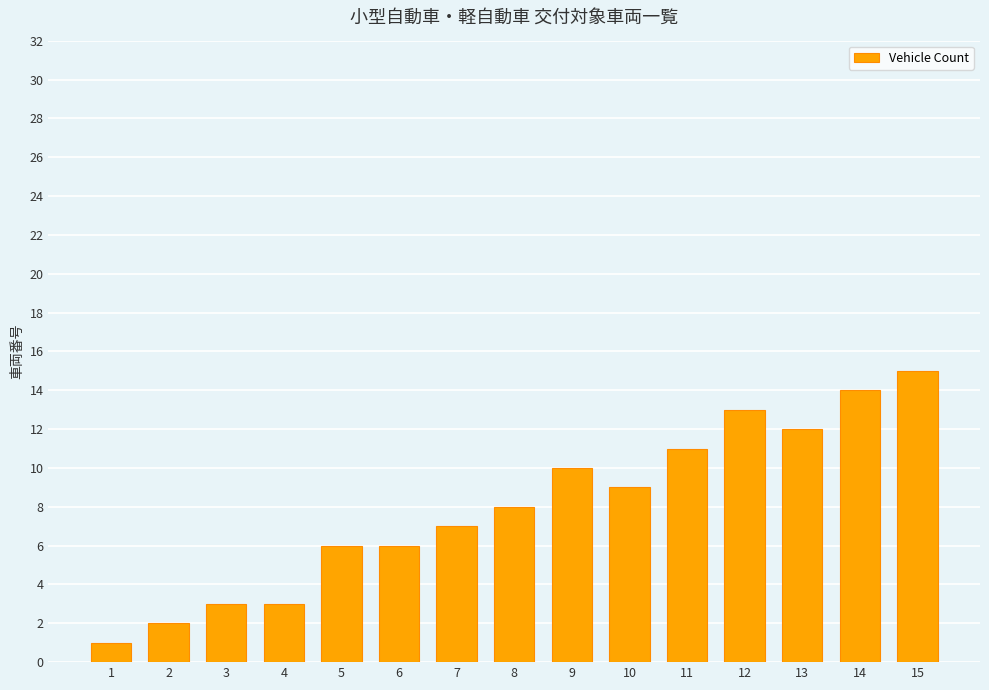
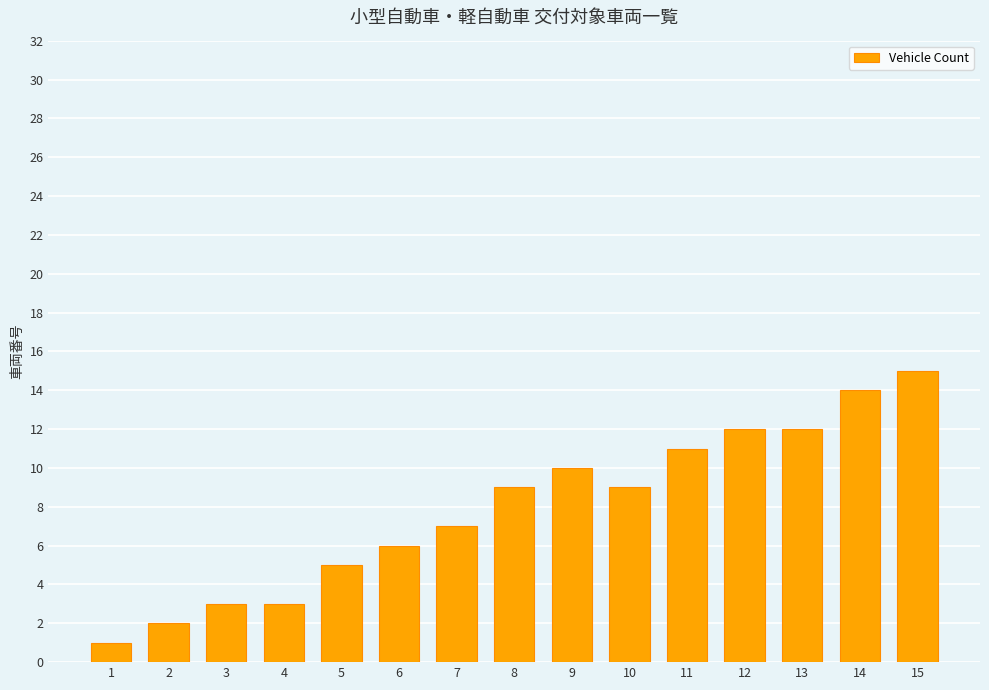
5: 6 -> 5
8: 8 -> 9
12: 13 -> 12
